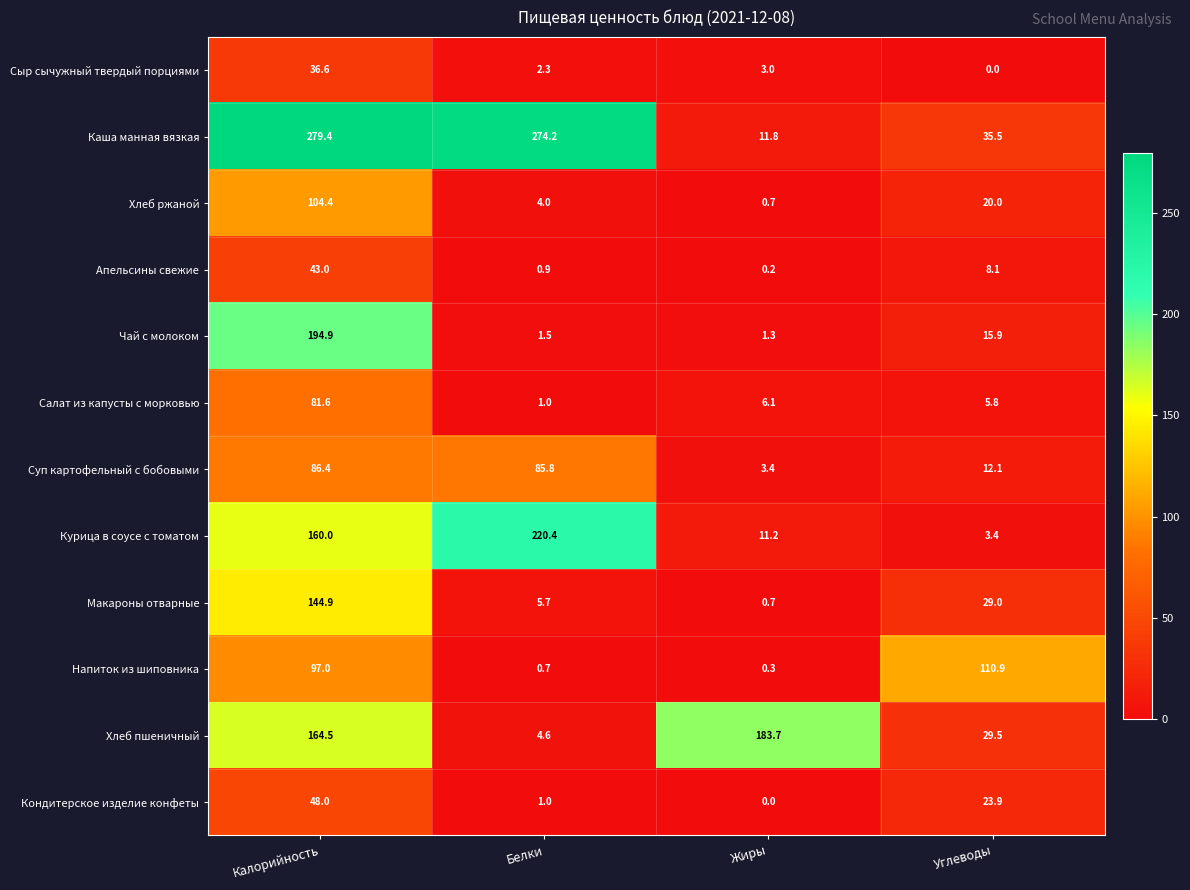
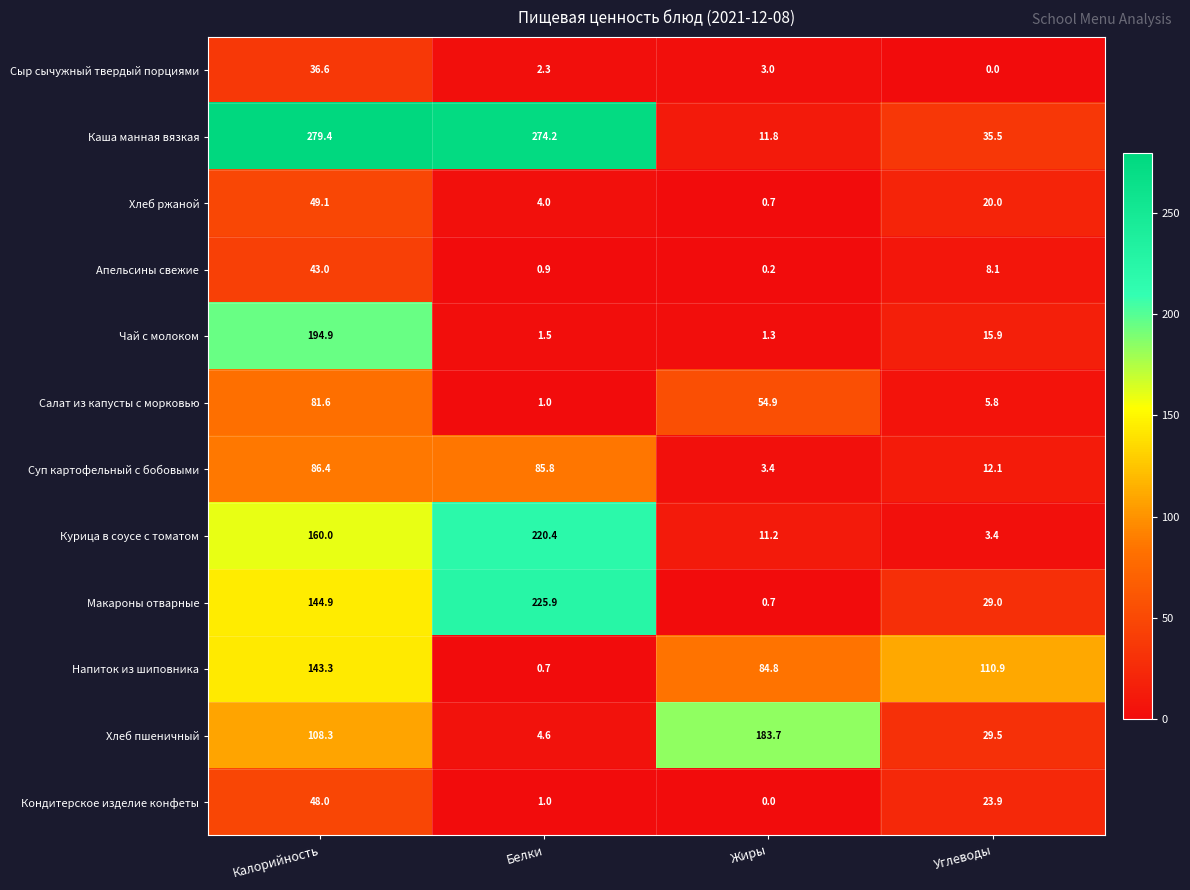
Хлеб ржаной, Калорийность: 104.4 -> 49.1
Салат из капусты с морковью, Жиры: 6.1 -> 54.9
Макароны отварные, Белки: 5.7 -> 225.9
Напиток из шиповника, Калорийность: 97.0 -> 143.3
Напиток из шиповника, Жиры: 0.3 -> 84.8
Хлеб пшеничный, Калорийность: 164.5 -> 108.3
